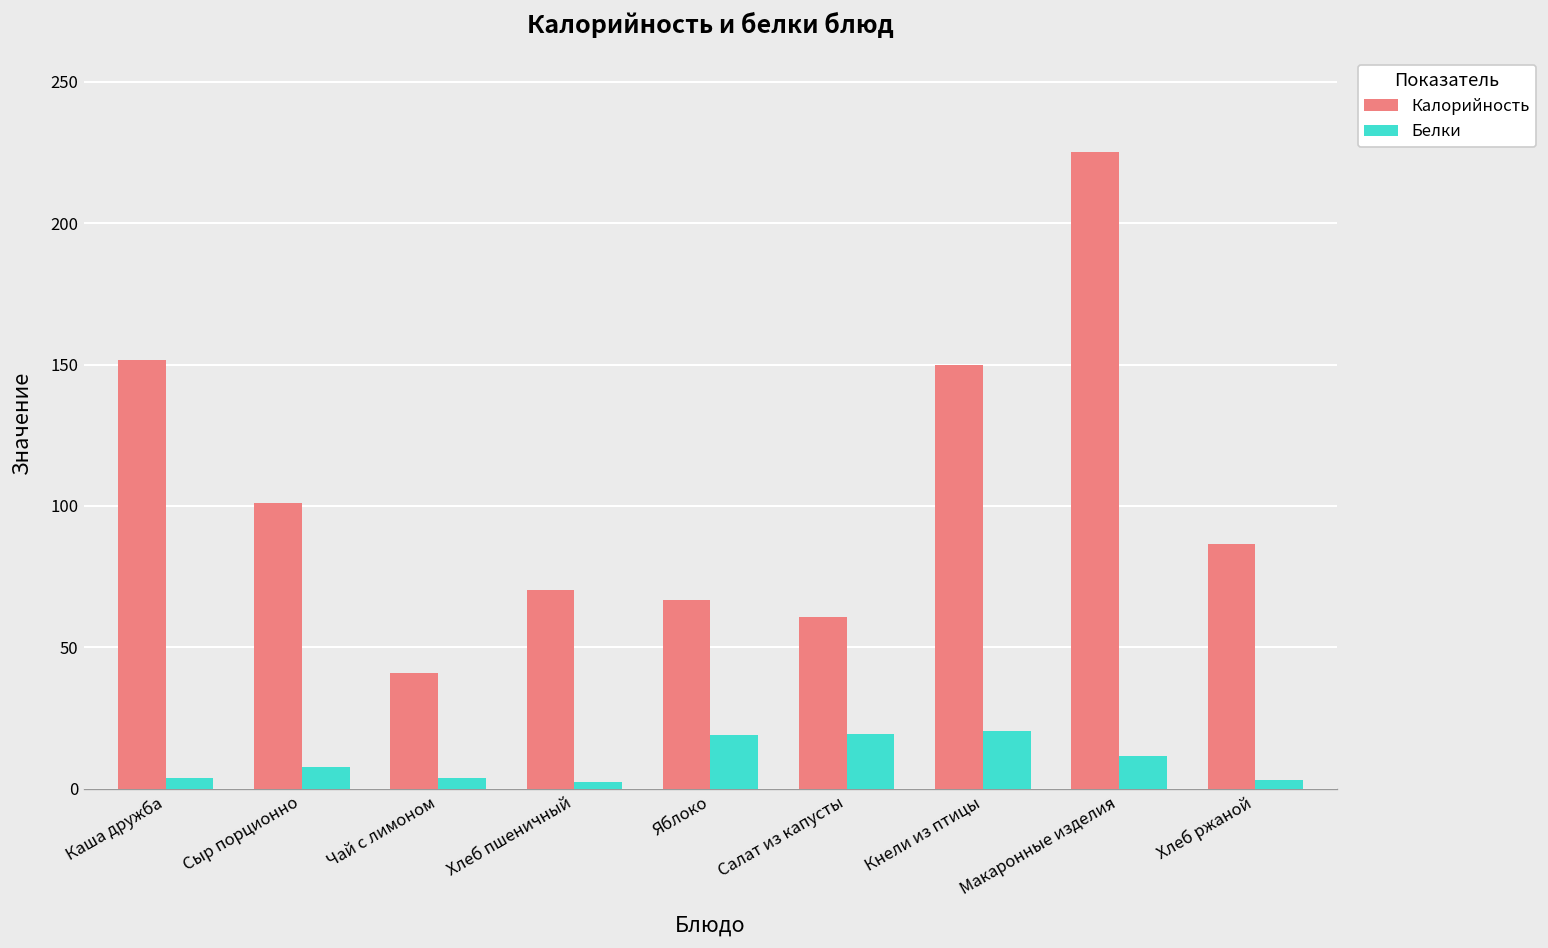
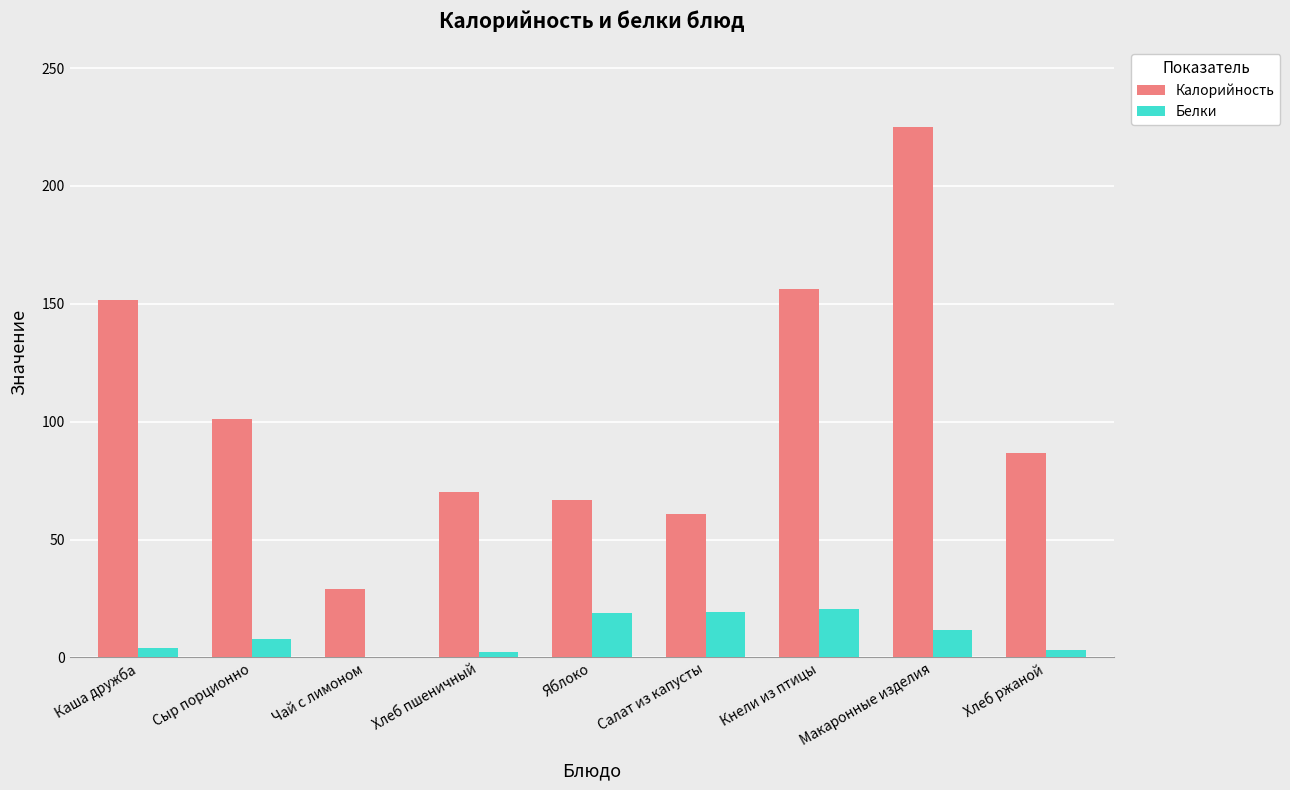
Калорийность, Чай с лимоном: 41 -> 29
Белки, Чай с лимоном: 4 -> 0
Калорийность, Кнели из птицы: 150 -> 156
